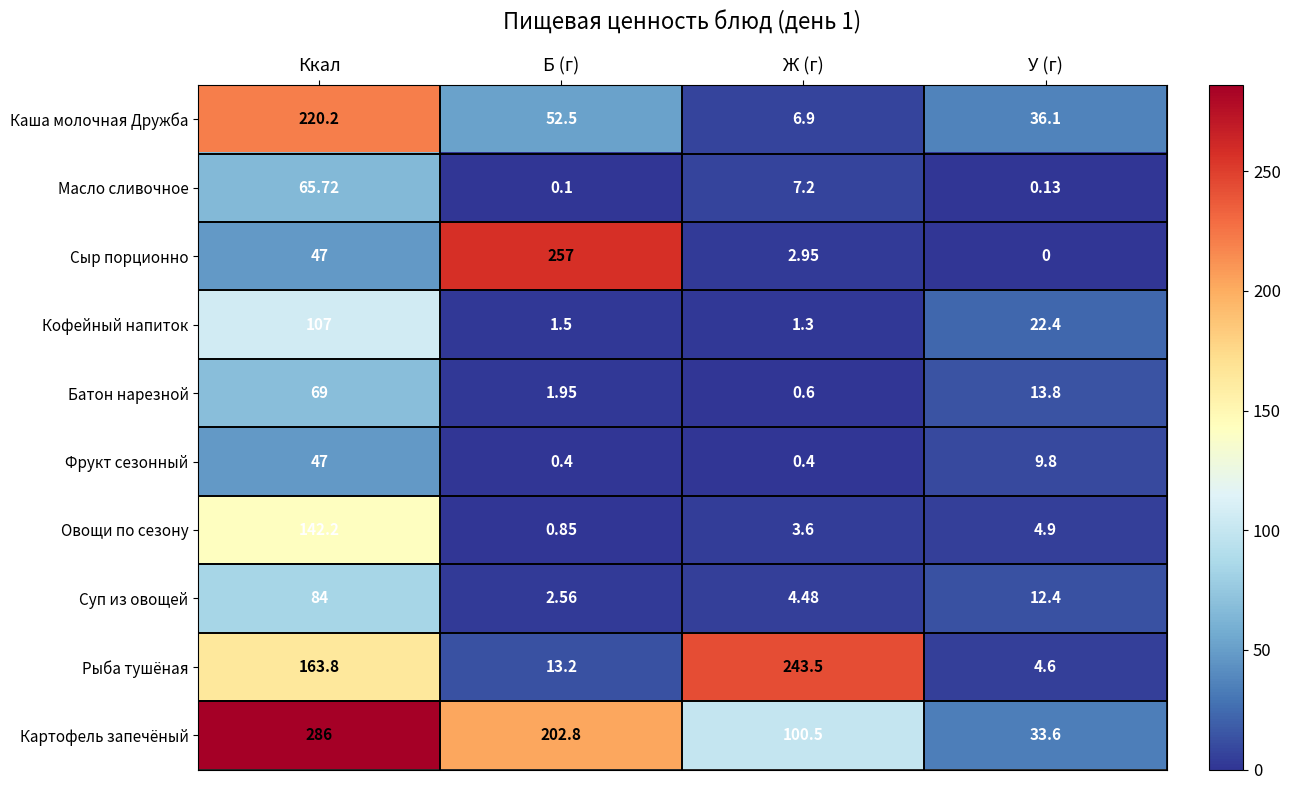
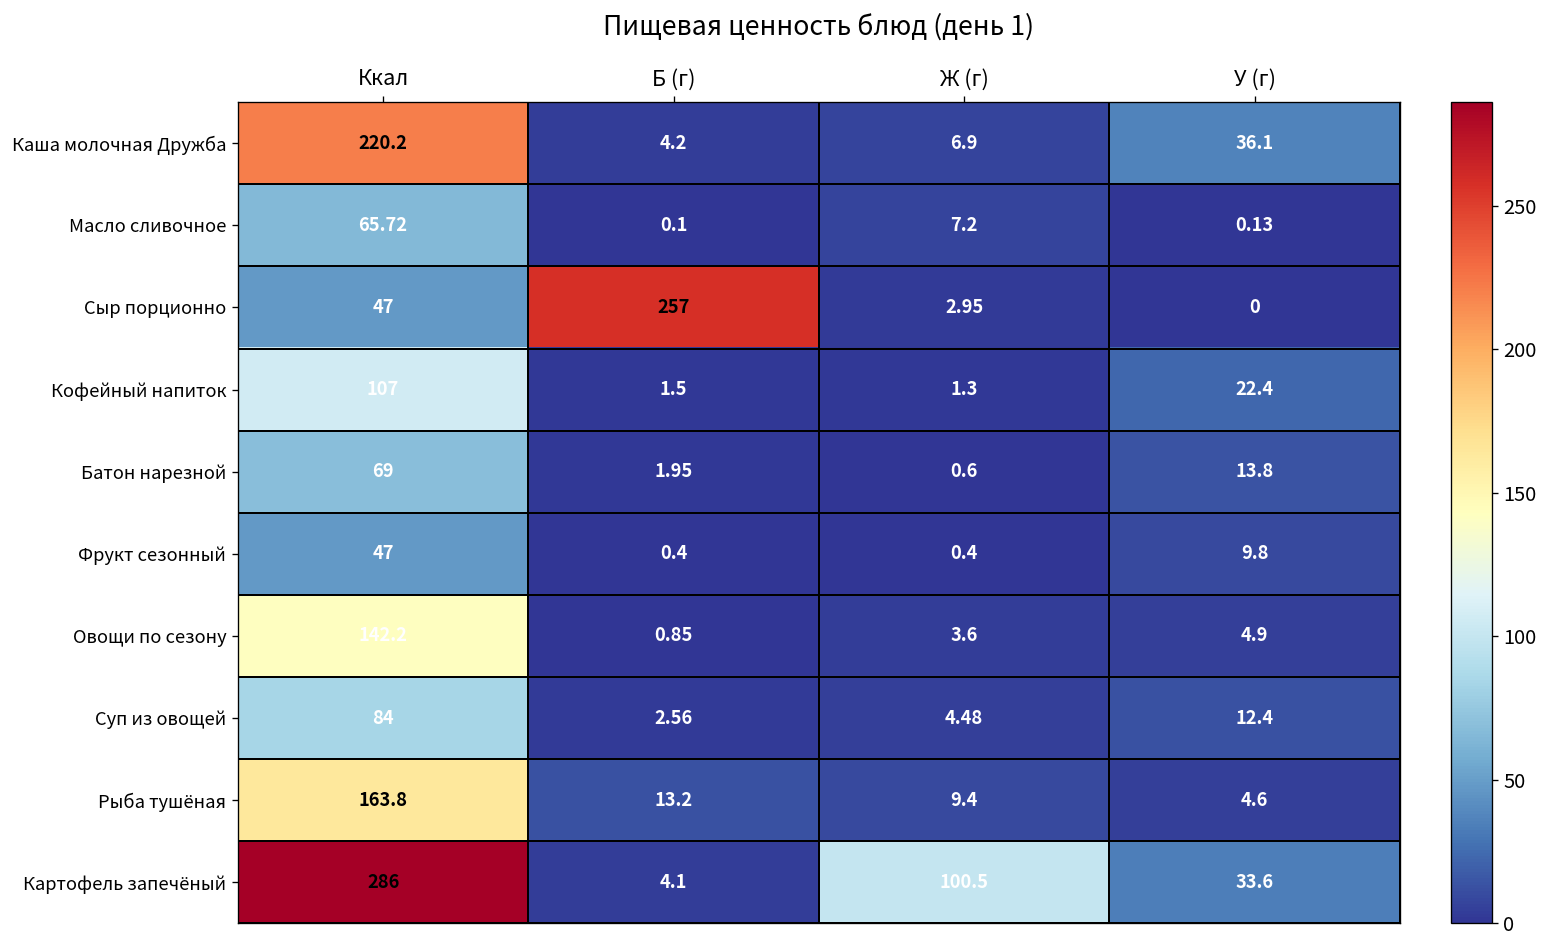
Каша молочная Дружба, Б (г): 52.5 -> 4.2
Рыба тушёная, Ж (г): 243.5 -> 9.4
Картофель запечёный, Б (г): 202.8 -> 4.1
